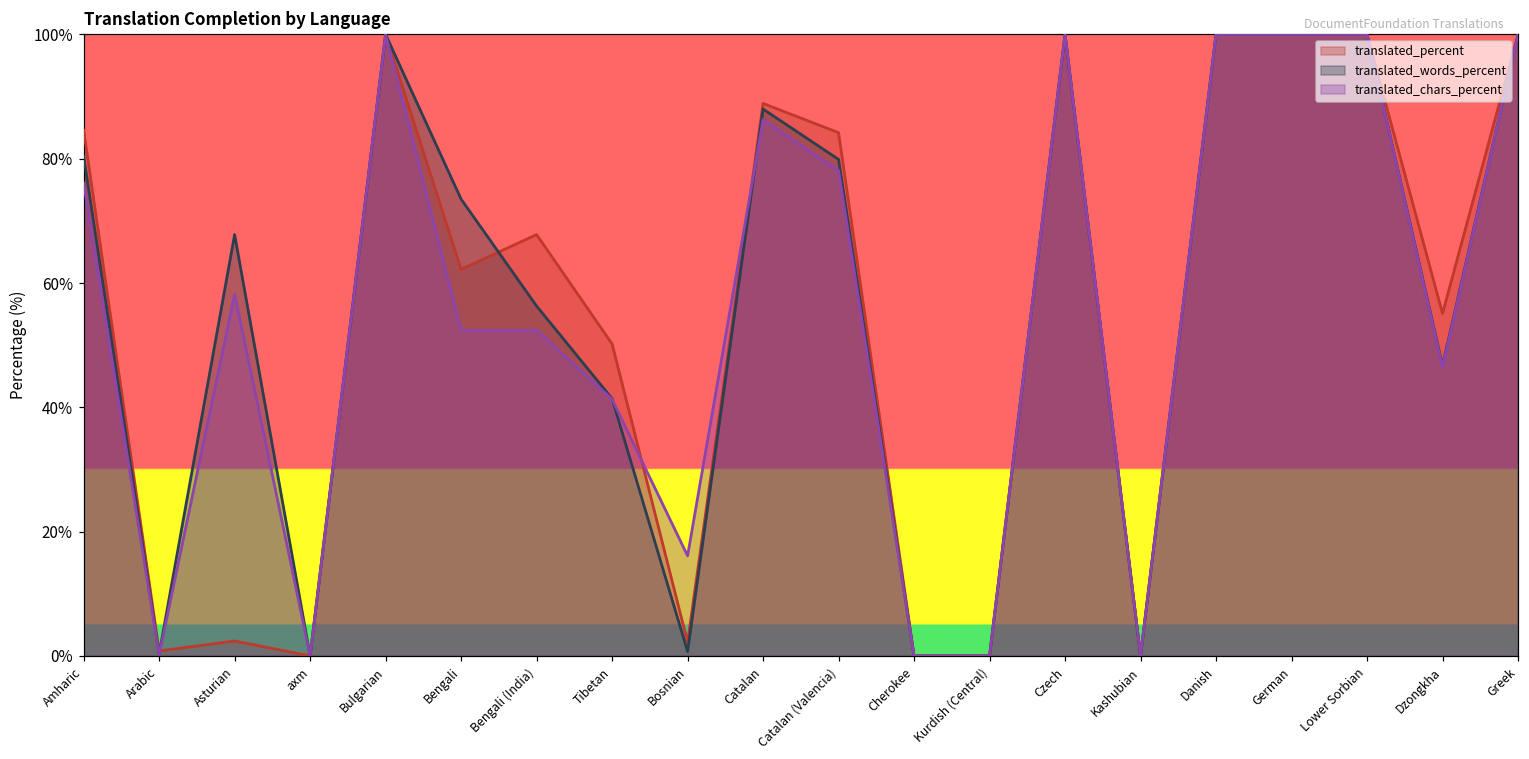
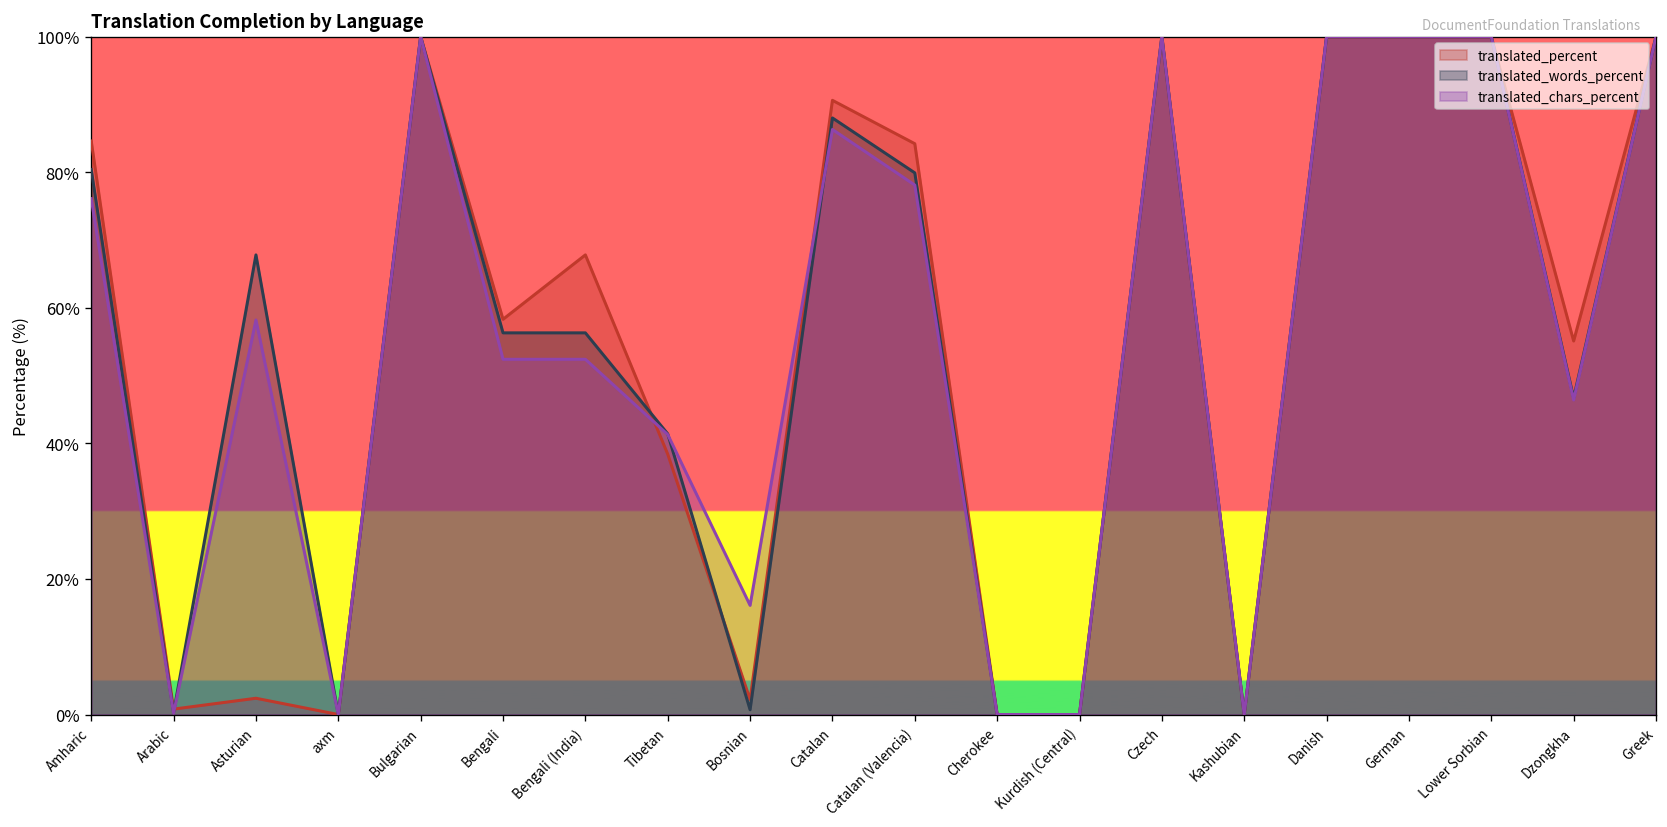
translated_percent, Bengali: 62% -> 58%
translated_words_percent, Bengali: 74% -> 56%
translated_percent, Tibetan: 50% -> 38%
translated_percent, Catalan: 89% -> 91%
